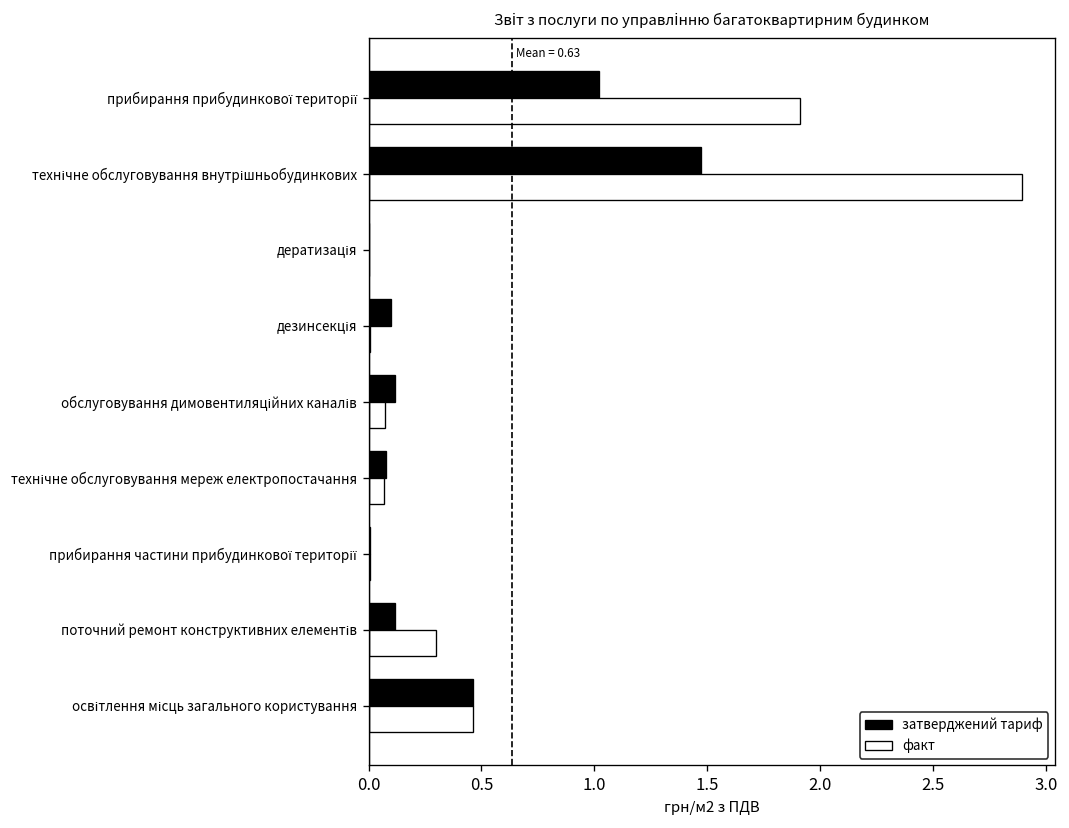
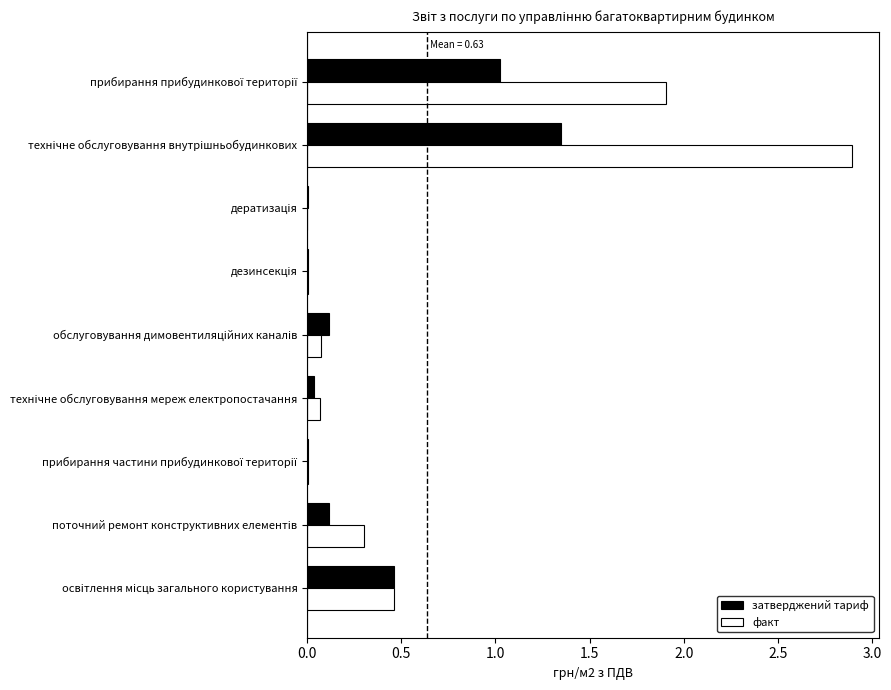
затверджений тариф, технічне обслуговування внутрішньобудинкових: 1.47 -> 1.35
затверджений тариф, дезинсекція: 0.10 -> 0.00
затверджений тариф, технічне обслуговування мереж електропостачання: 0.08 -> 0.03
